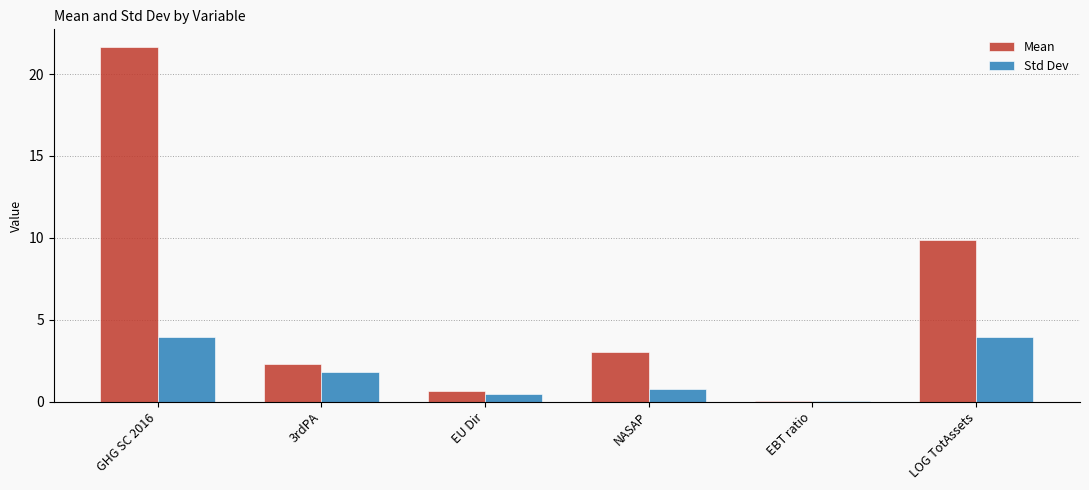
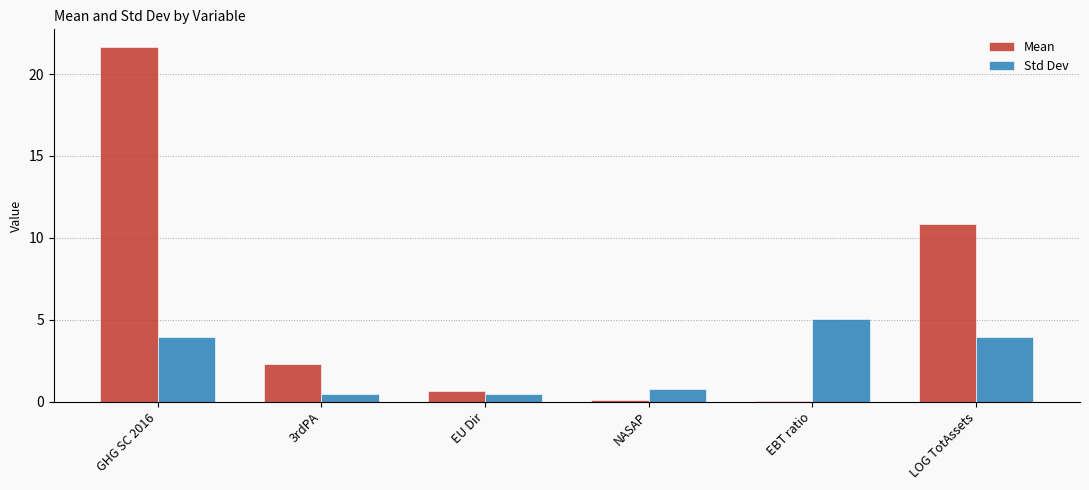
Std Dev, 3rdPA: 1.8 -> 0.5
Mean, NASAP: 3.0 -> 0.1
Std Dev, EBT ratio: 0.0 -> 5.0
Mean, LOG TotAssets: 9.9 -> 10.9
